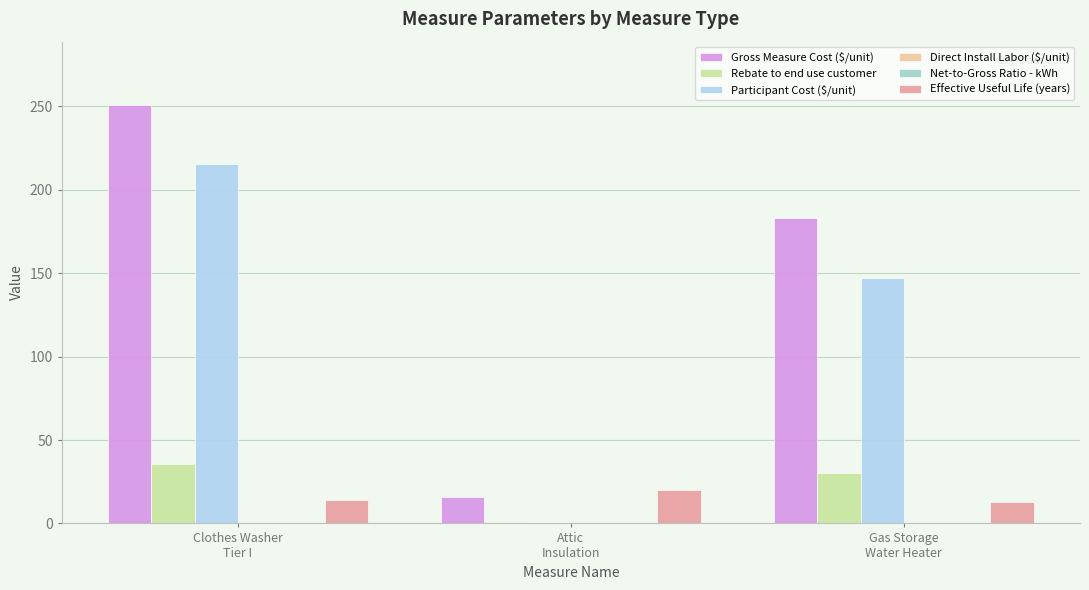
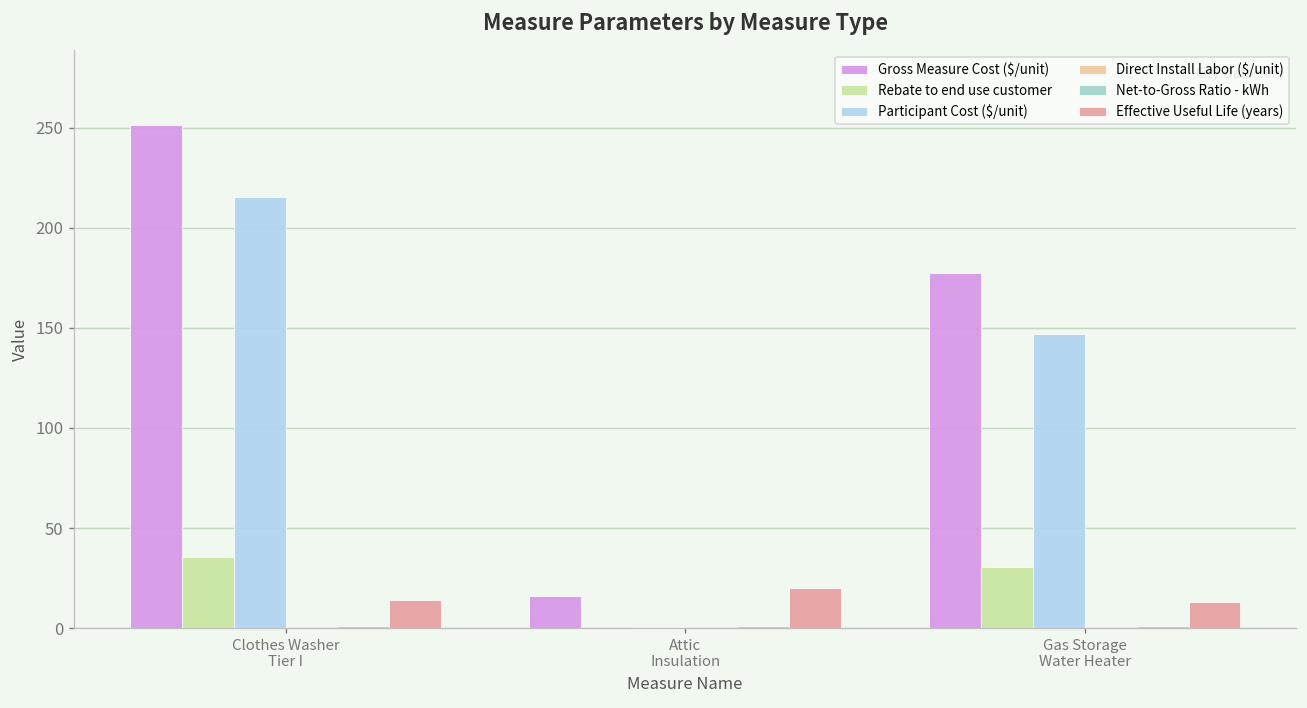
Gross Measure Cost ($/unit), Gas Storage Water Heater: 183 -> 178
